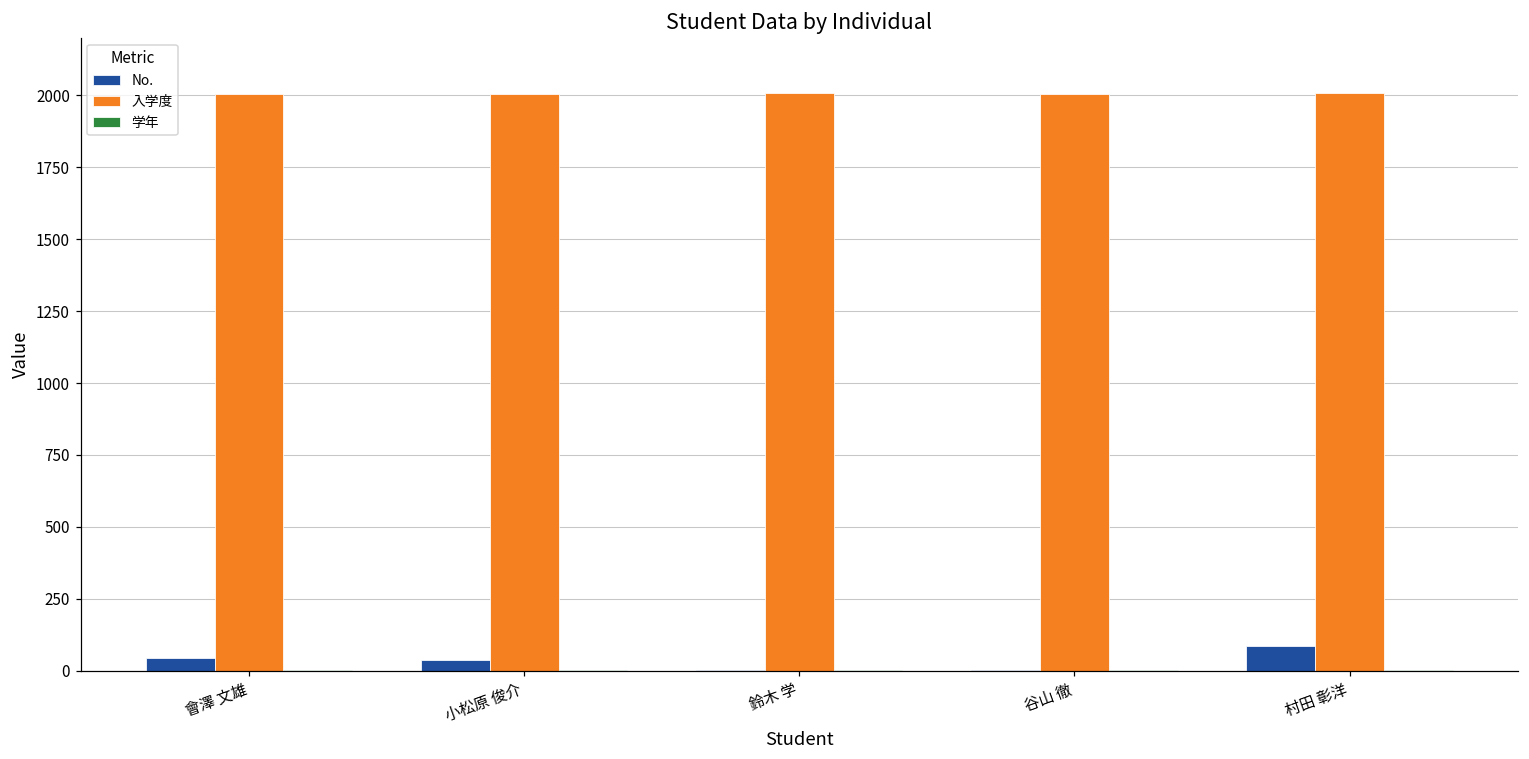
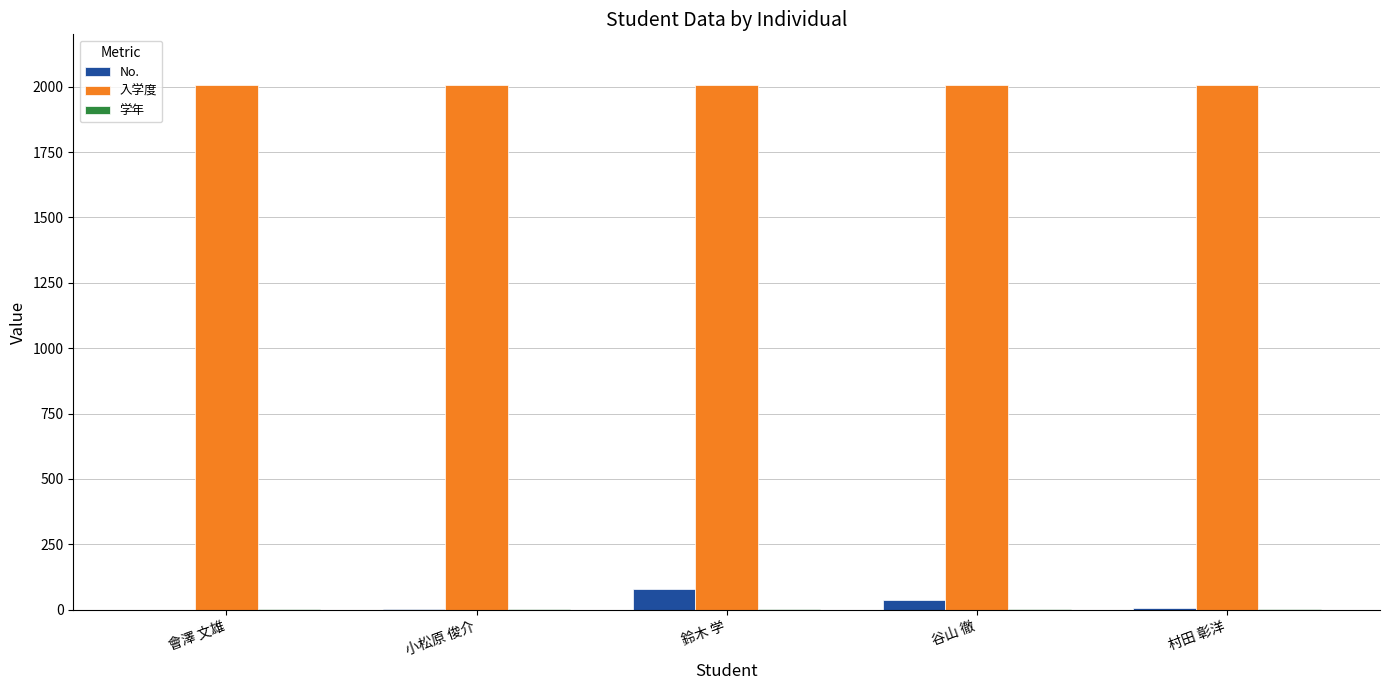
No., 會澤 文雄: 40 -> 0
No., 小松原 俊介: 40 -> 0
No., 鈴木 学: 0 -> 80
No., 谷山 徹: 0 -> 40
No., 村田 彰洋: 90 -> 10
